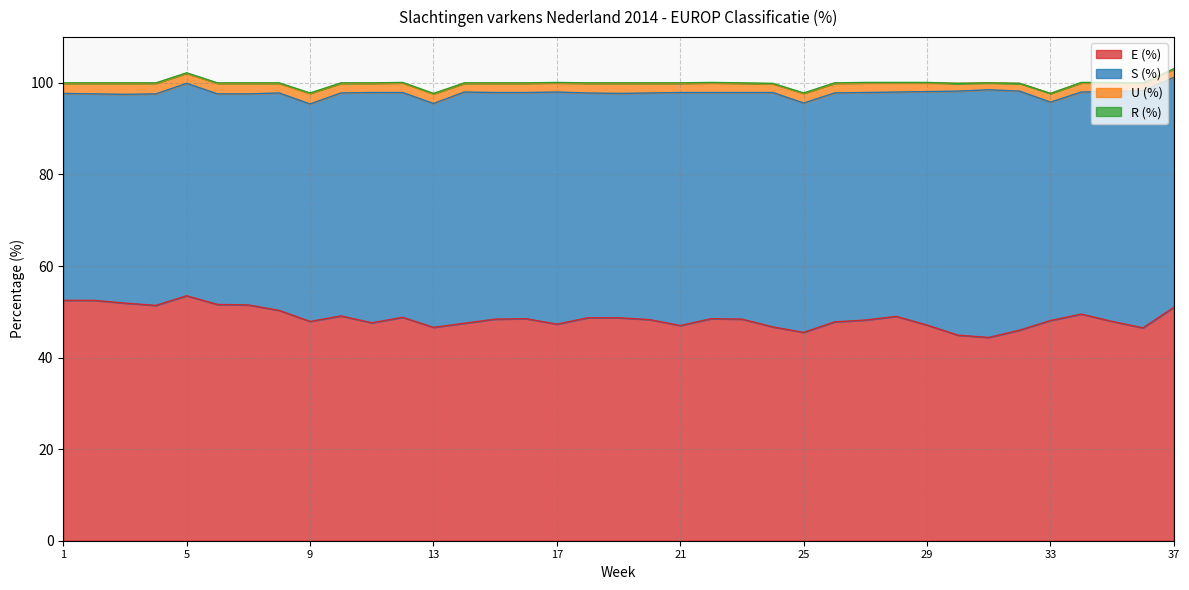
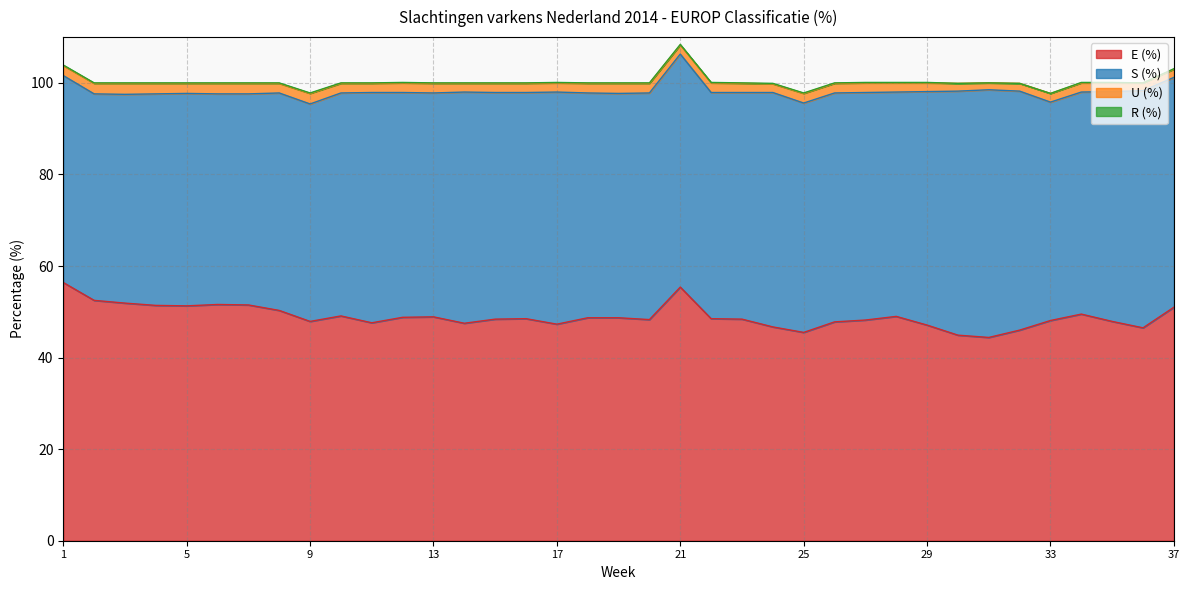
E (%), 1: 53 -> 56
E (%), 5: 54 -> 51
E (%), 13: 47 -> 49
E (%), 21: 47 -> 55
